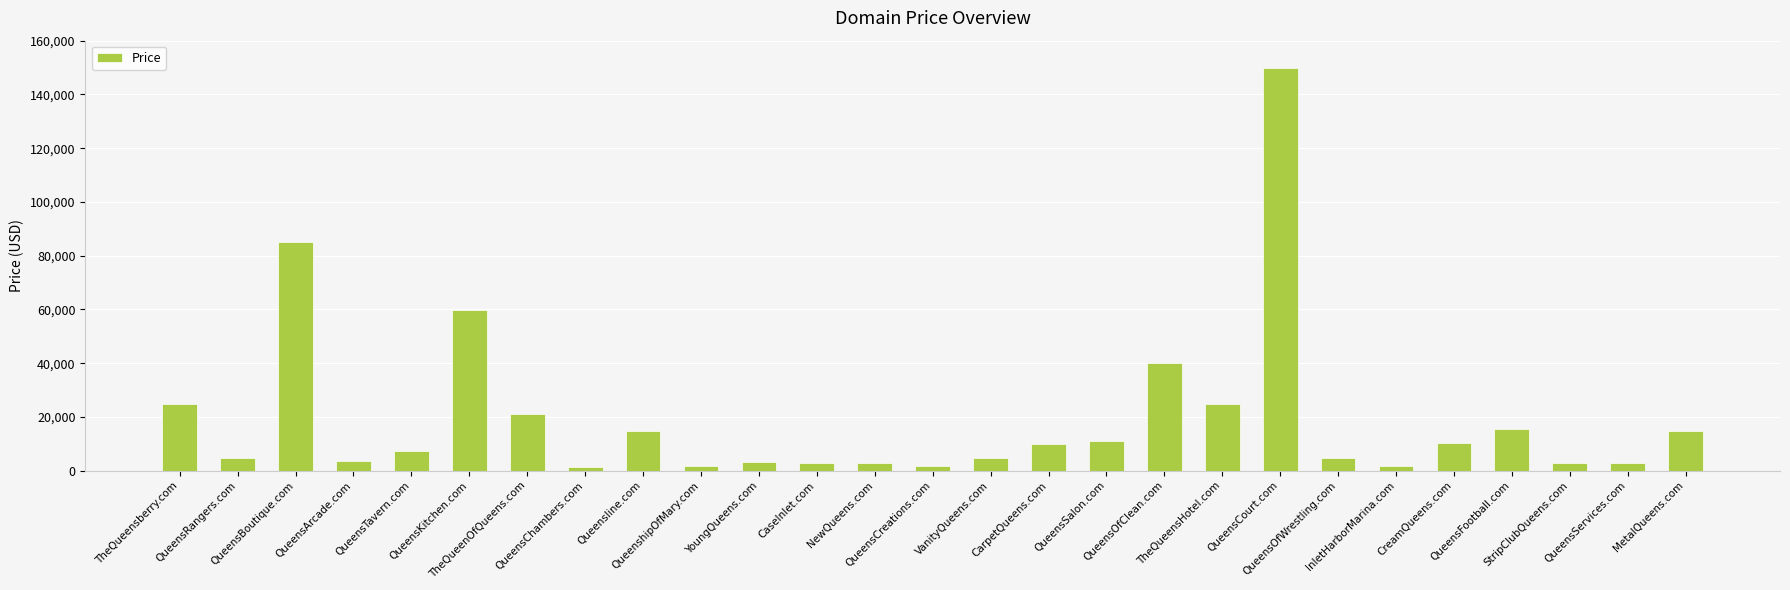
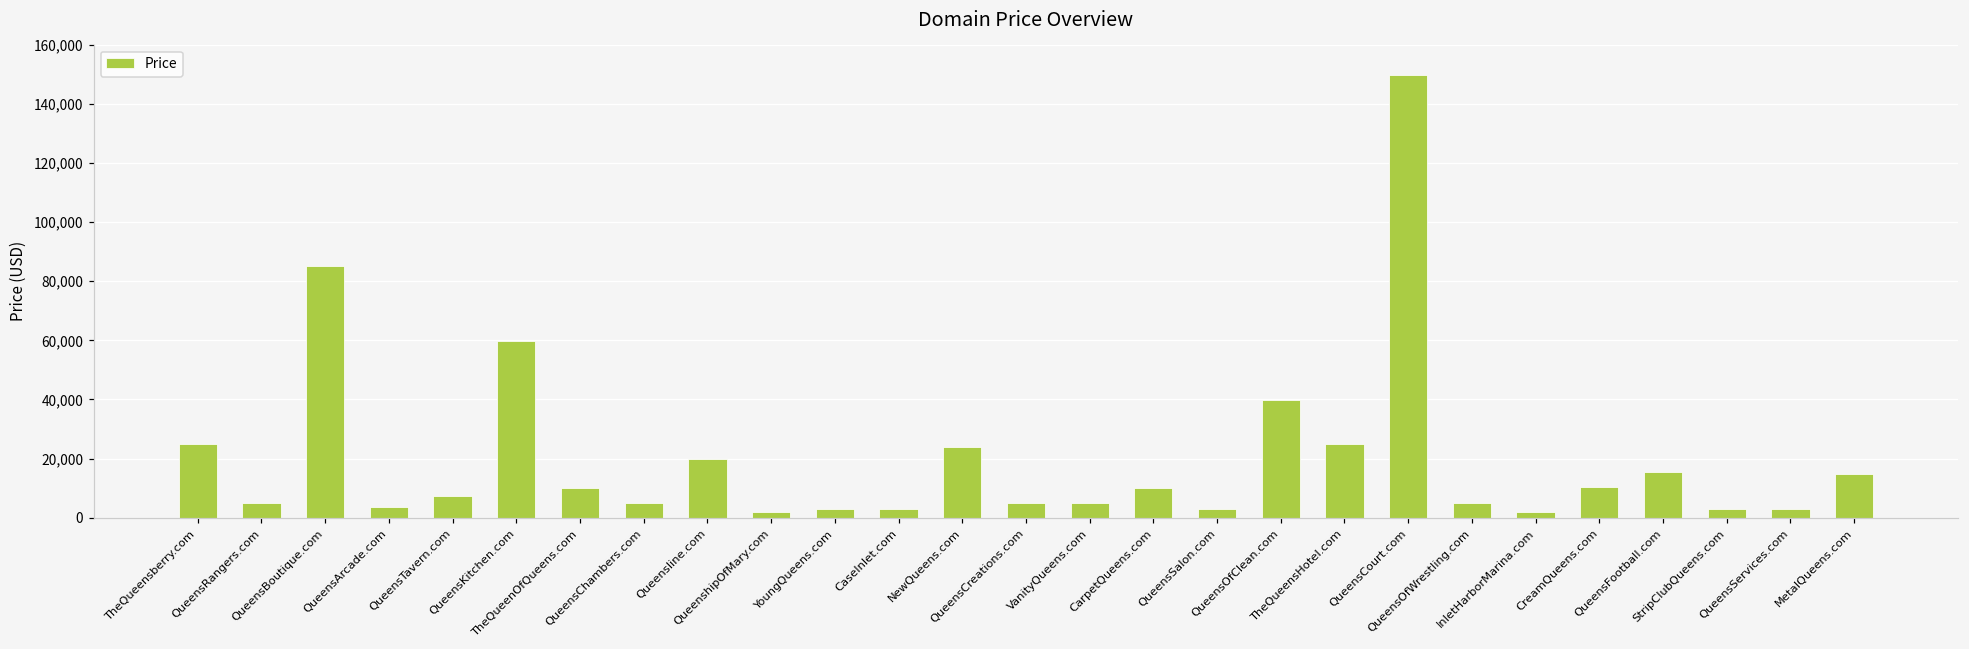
TheQueenOfQueens.com: 21,000 -> 10,000
QueensChambers.com: 2,000 -> 5,000
Queensline.com: 15,000 -> 20,000
NewQueens.com: 3,000 -> 24,000
QueensCreations.com: 2,000 -> 5,000
QueensSalon.com: 11,000 -> 3,000
